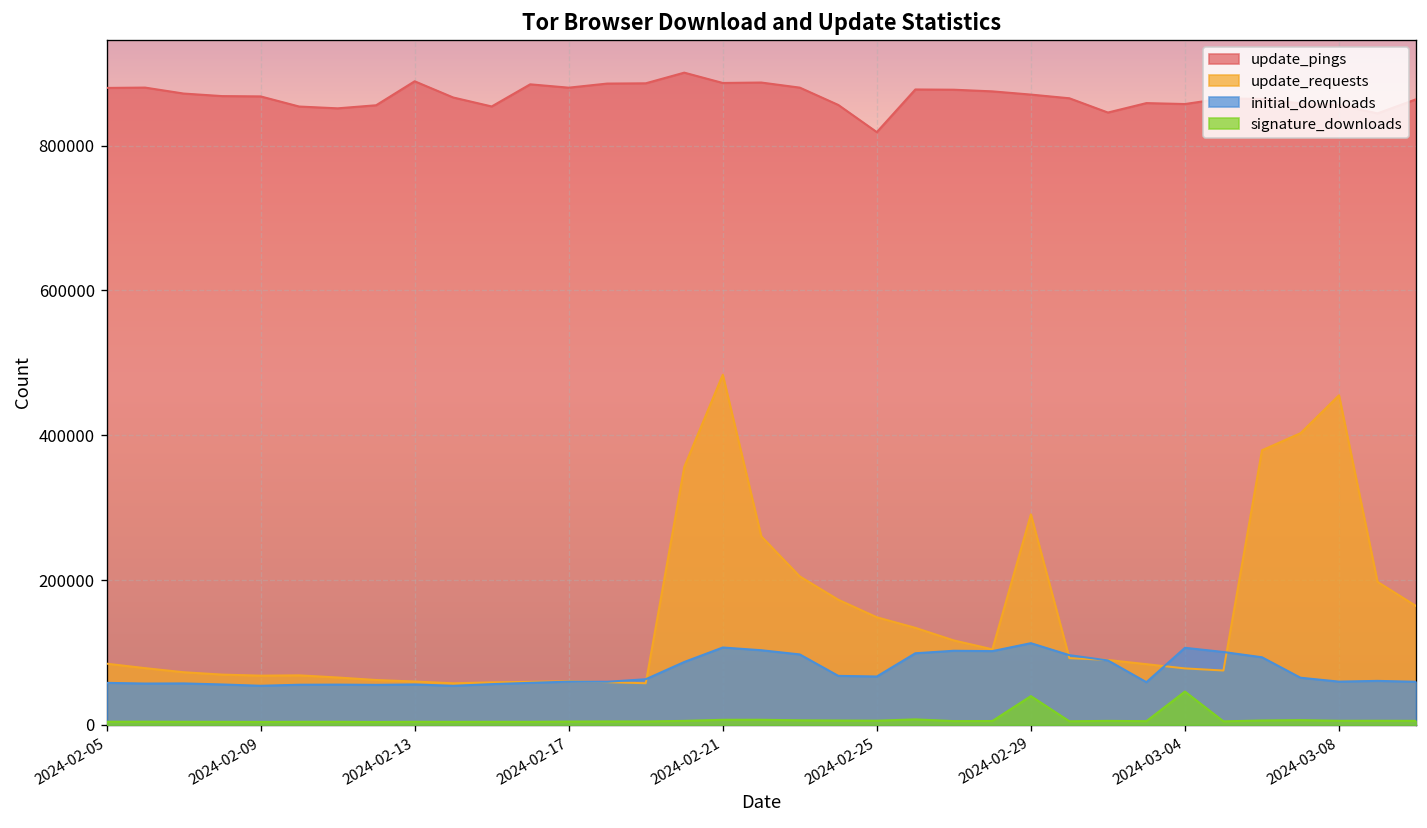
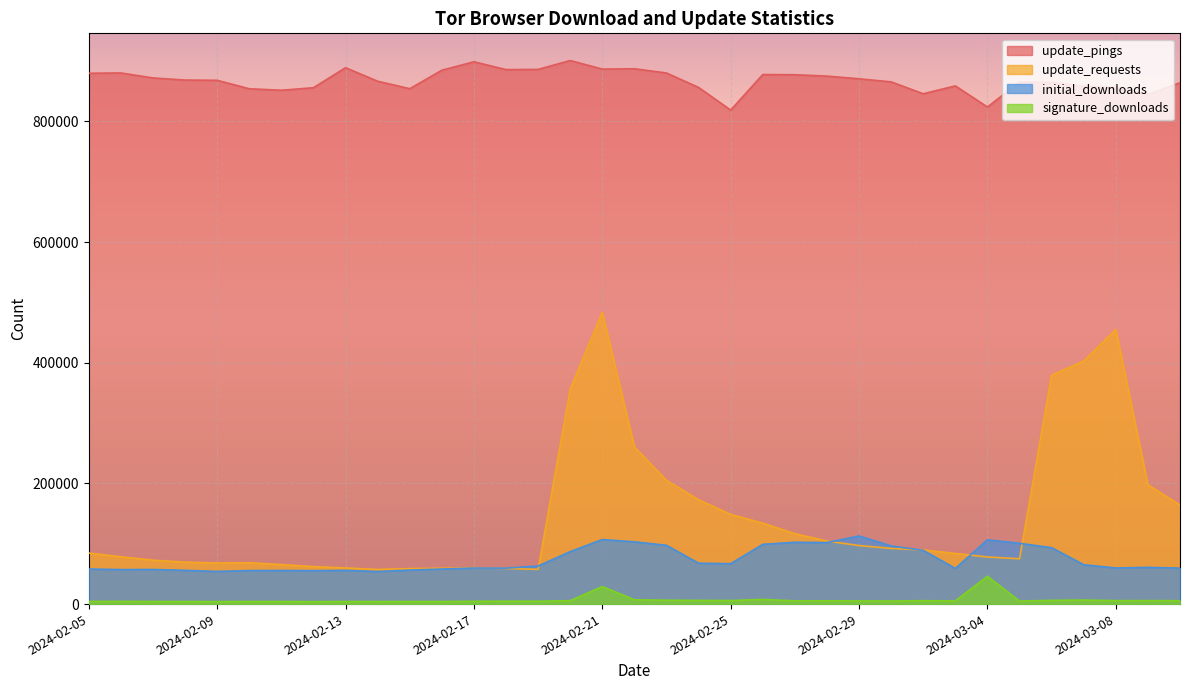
update_pings, 2024-02-17: 880000 -> 900000
signature_downloads, 2024-02-21: 10000 -> 30000
update_requests, 2024-02-29: 290000 -> 100000
signature_downloads, 2024-02-29: 40000 -> 10000
update_pings, 2024-03-04: 860000 -> 820000
